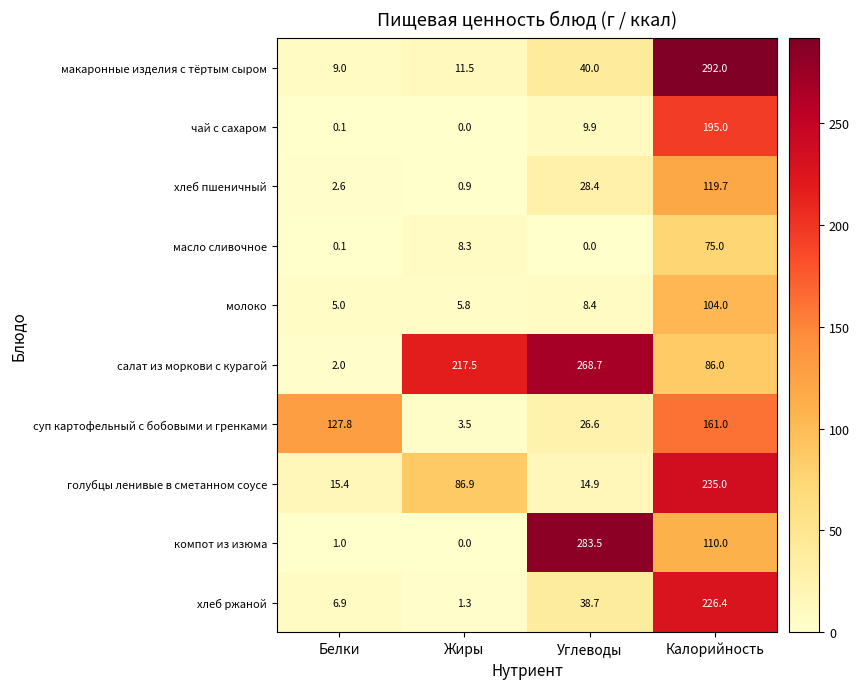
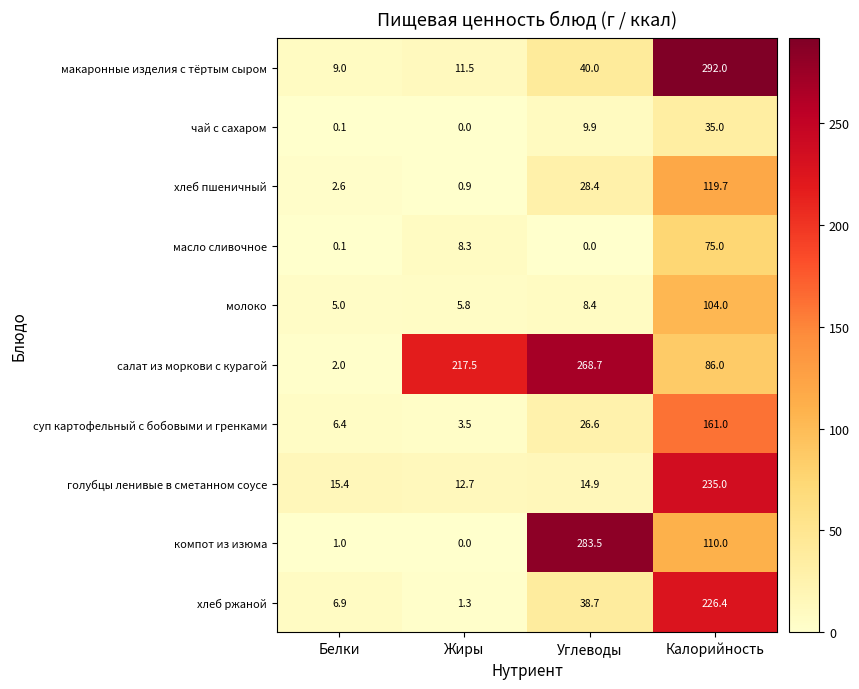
чай с сахаром, Калорийность: 195.0 -> 35.0
суп картофельный с бобовыми и гренками, Белки: 127.8 -> 6.4
голубцы ленивые в сметанном соусе, Жиры: 86.9 -> 12.7
